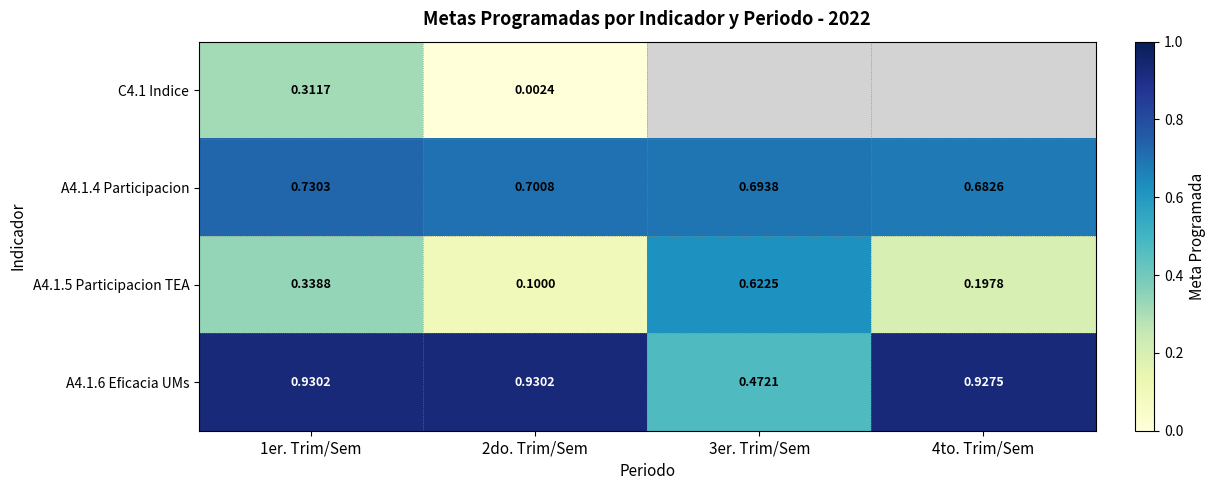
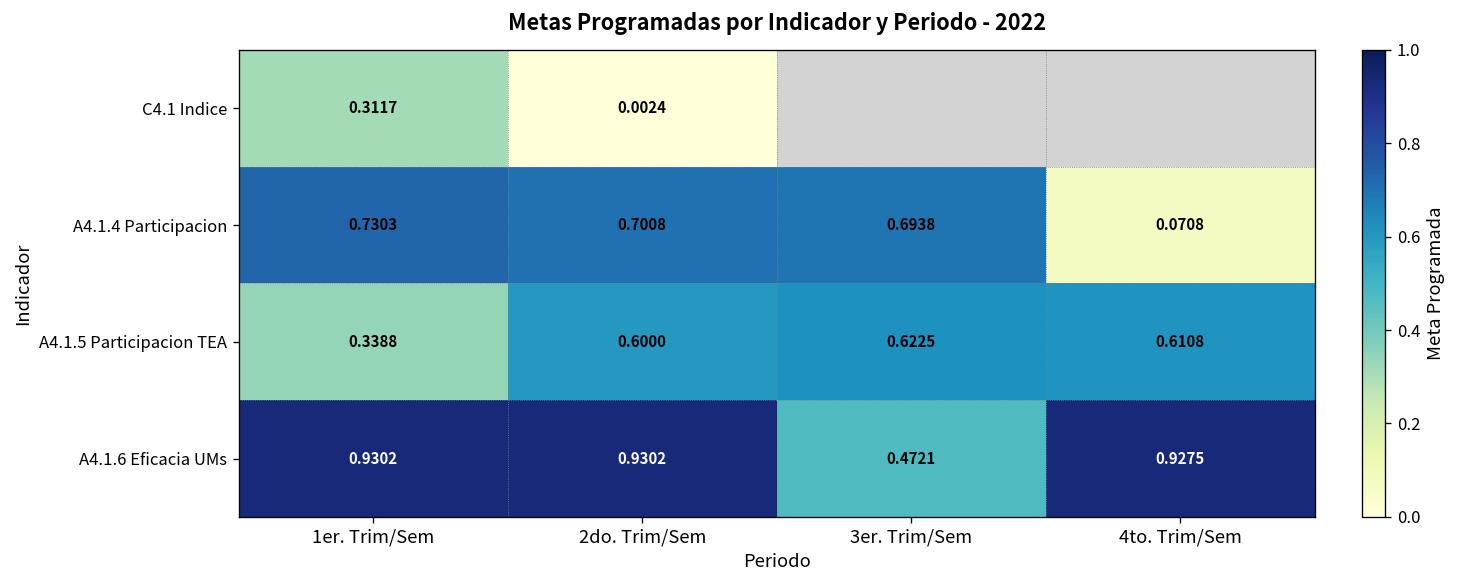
A4.1.4 Participacion, 4to. Trim/Sem: 0.6826 -> 0.0708
A4.1.5 Participacion TEA, 2do. Trim/Sem: 0.1000 -> 0.6000
A4.1.5 Participacion TEA, 4to. Trim/Sem: 0.1978 -> 0.6108
